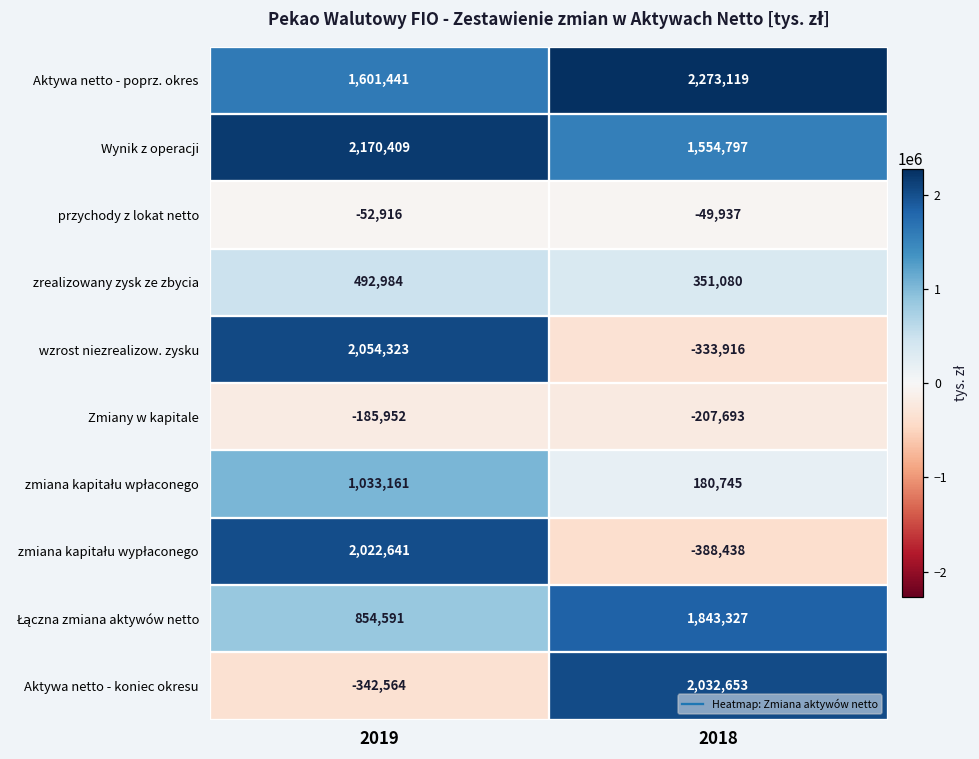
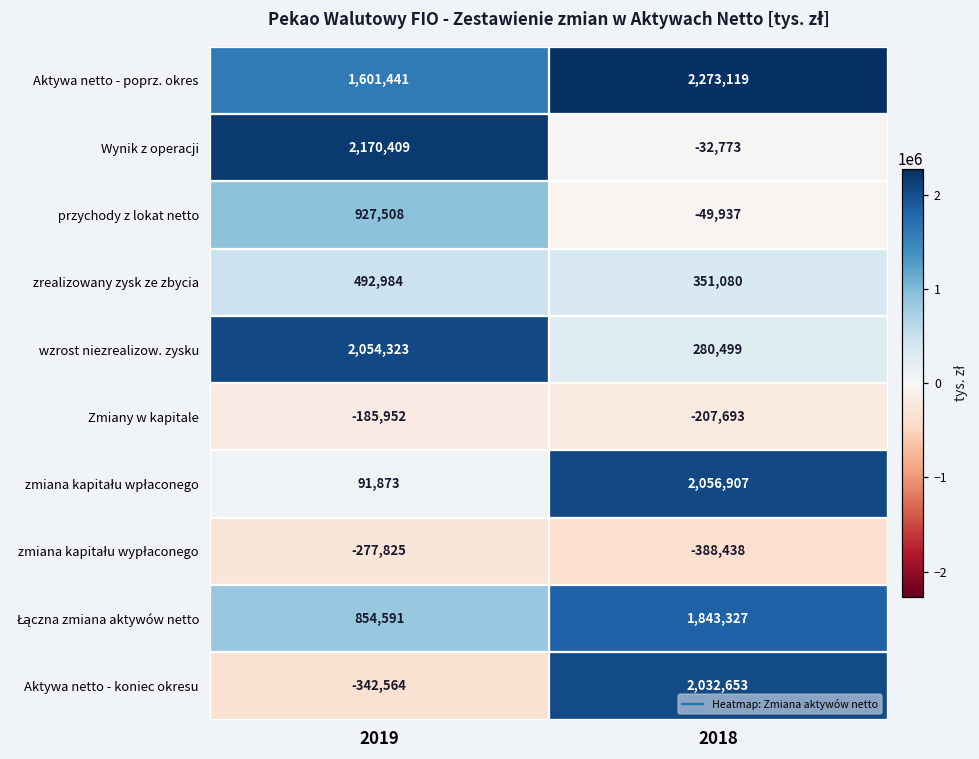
Wynik z operacji, 2018: 1,554,797 -> -32,773
przychody z lokat netto, 2019: -52,916 -> 927,508
wzrost niezrealizow. zysku, 2018: -333,916 -> 280,499
zmiana kapitału wpłaconego, 2019: 1,033,161 -> 91,873
zmiana kapitału wpłaconego, 2018: 180,745 -> 2,056,907
zmiana kapitału wypłaconego, 2019: 2,022,641 -> -277,825
